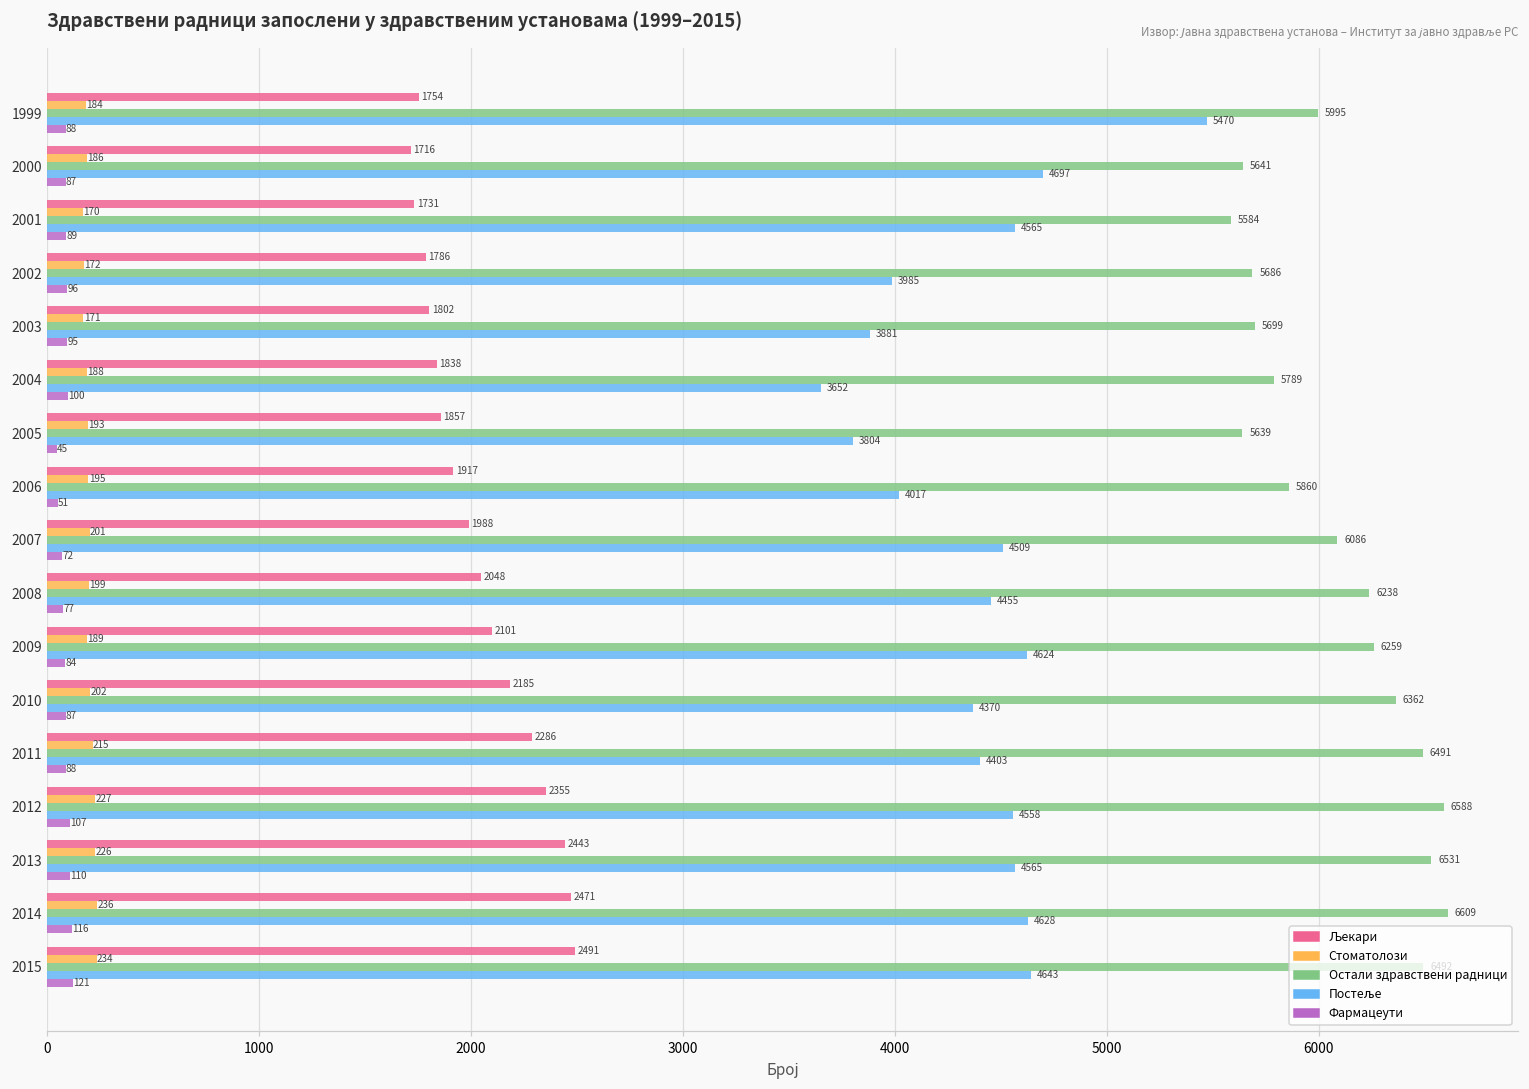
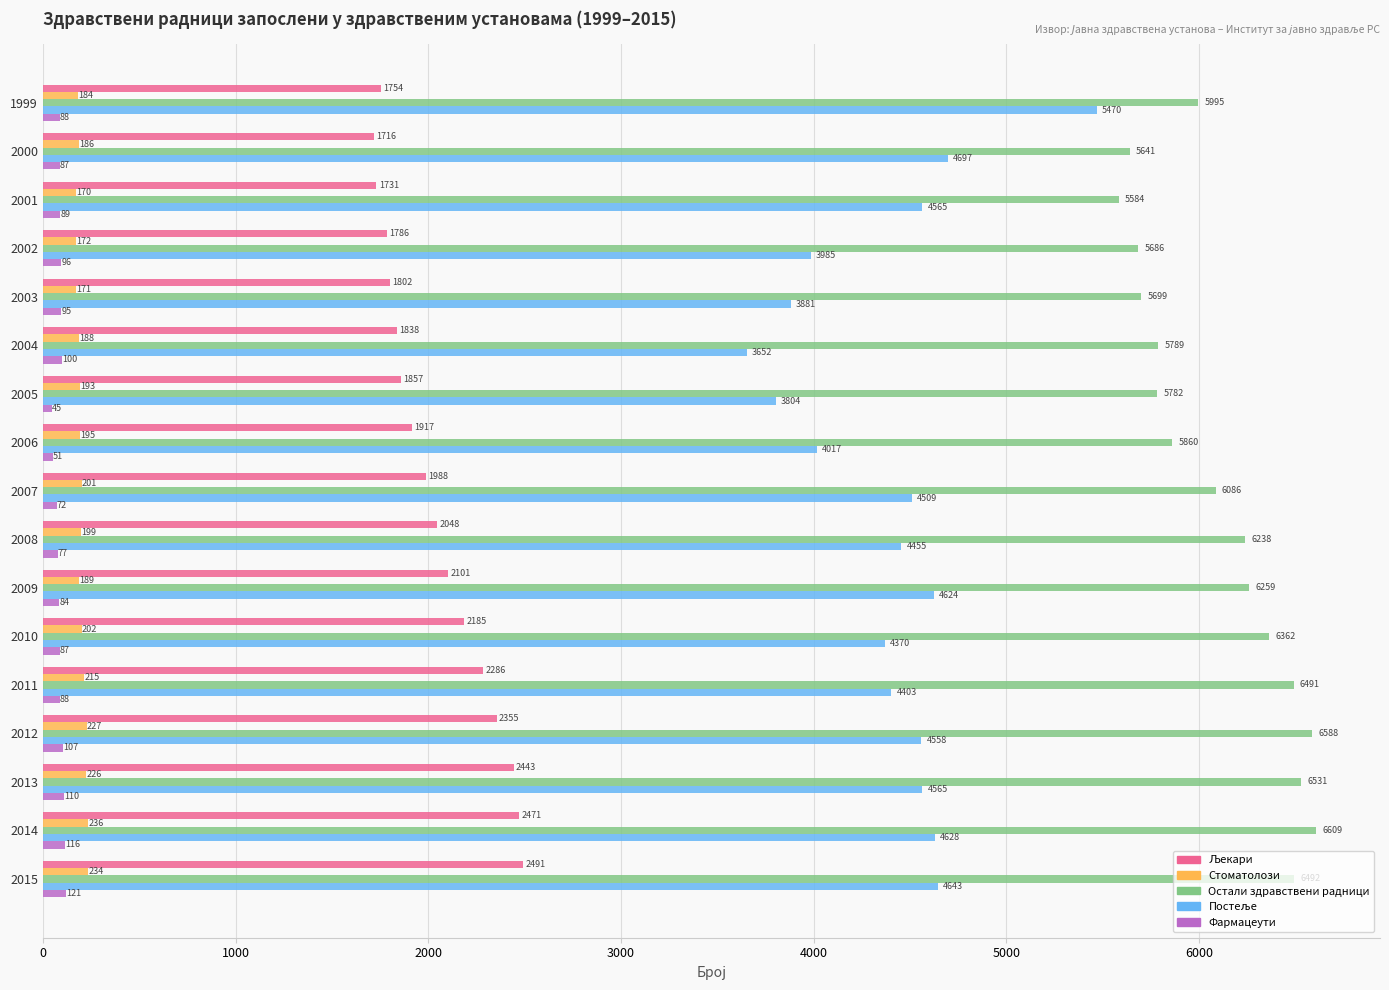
Остали здравствени радници, 2005: 5639 -> 5782
